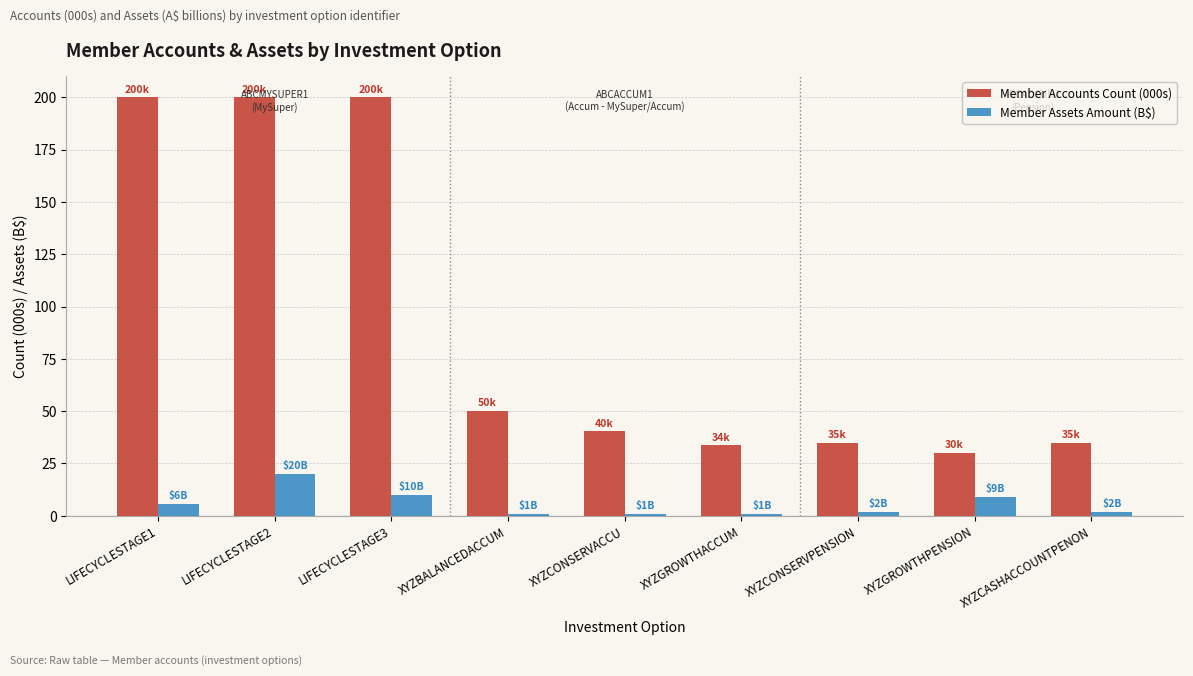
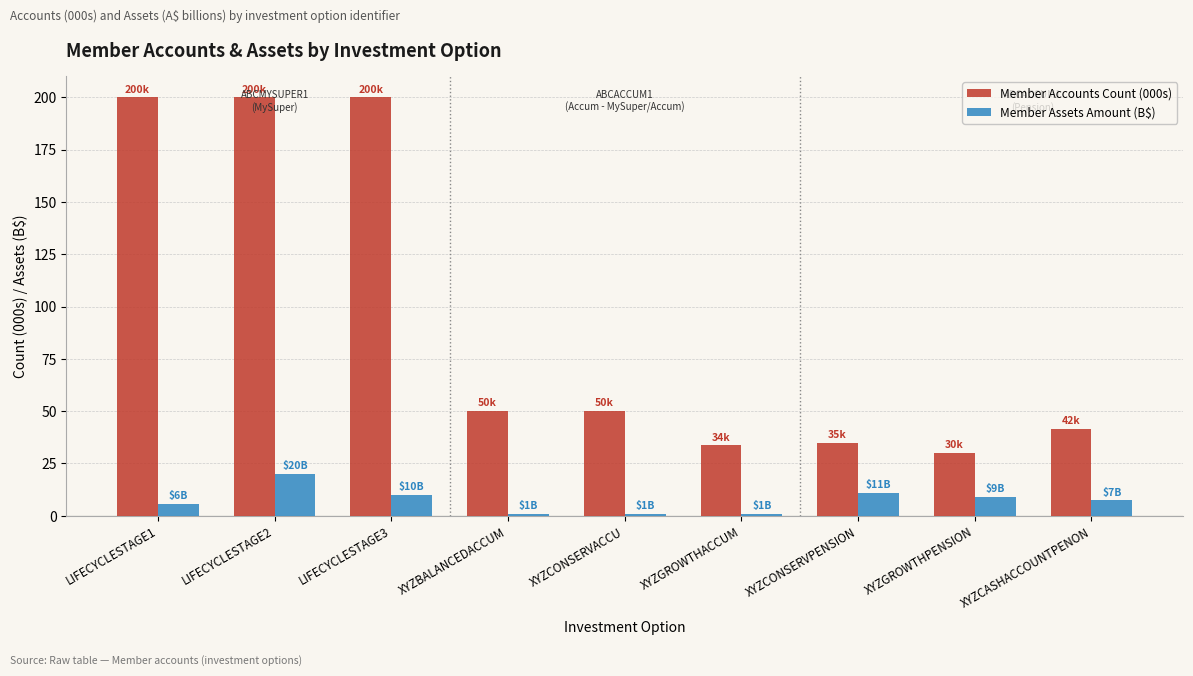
Member Accounts Count (000s), XYZCONSERVACCU: 40k -> 50k
Member Assets Amount (B$), XYZCONSERVPENSION: $2B -> $11B
Member Accounts Count (000s), XYZCASHACCOUNTPENON: 35k -> 42k
Member Assets Amount (B$), XYZCASHACCOUNTPENON: $2B -> $7B
